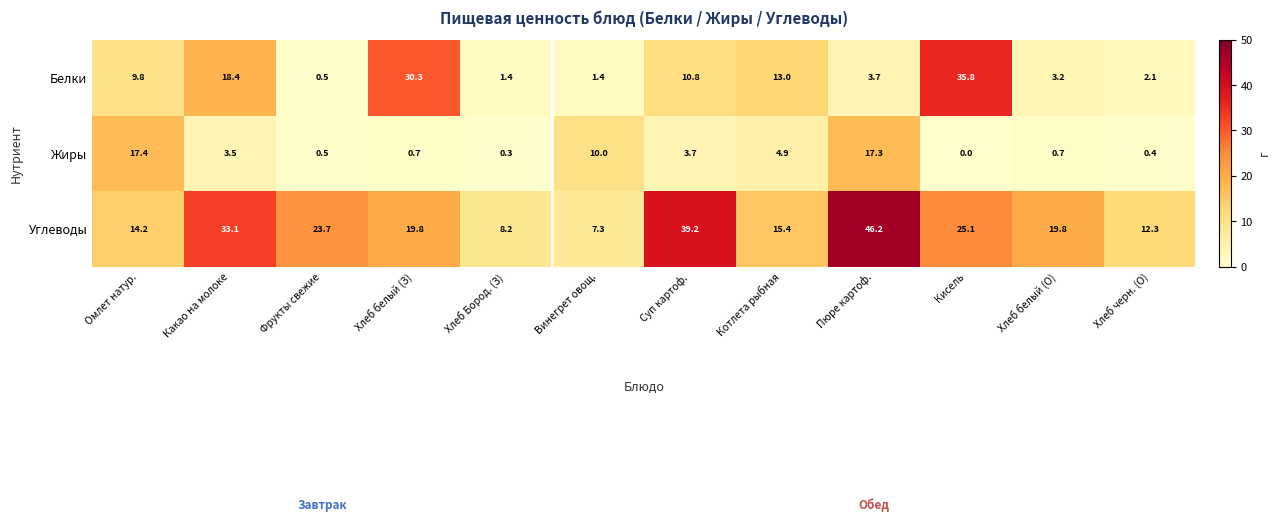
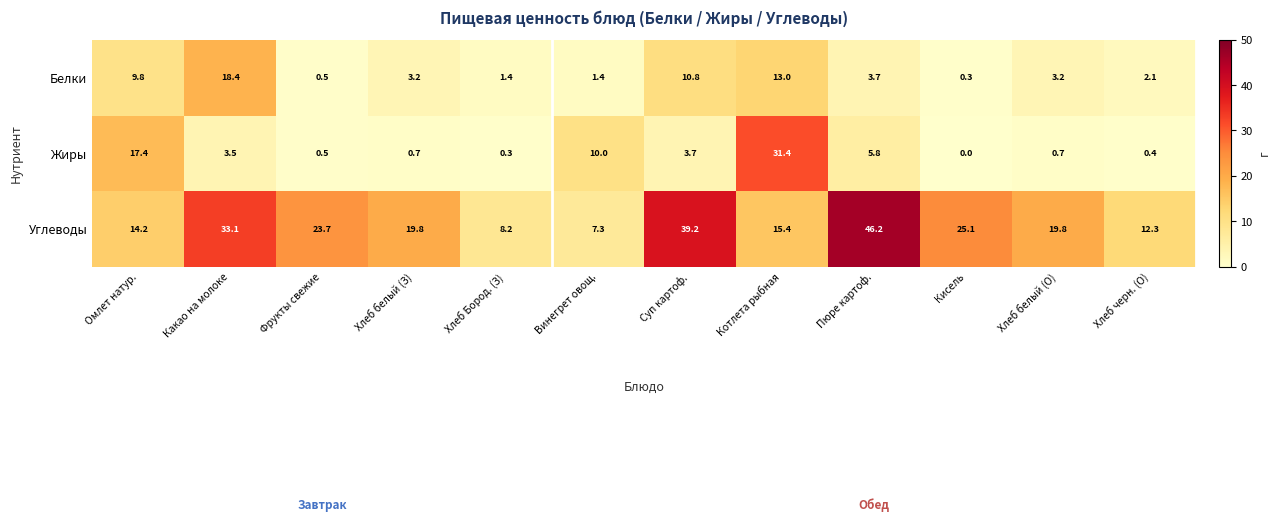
Белки, Хлеб белый (З): 30.3 -> 3.2
Белки, Кисель: 35.8 -> 0.3
Жиры, Котлета рыбная: 4.9 -> 31.4
Жиры, Пюре картоф.: 17.3 -> 5.8
